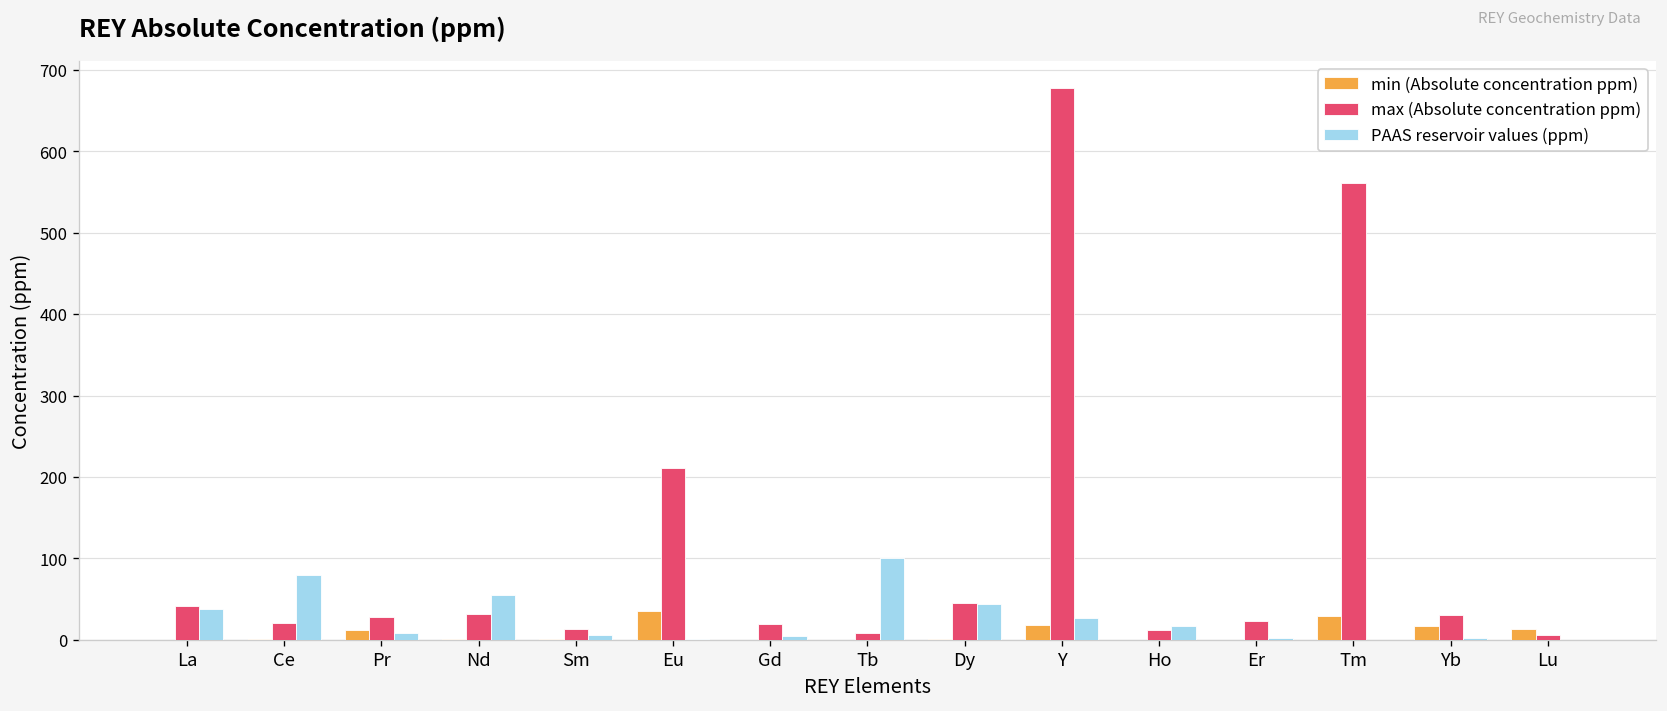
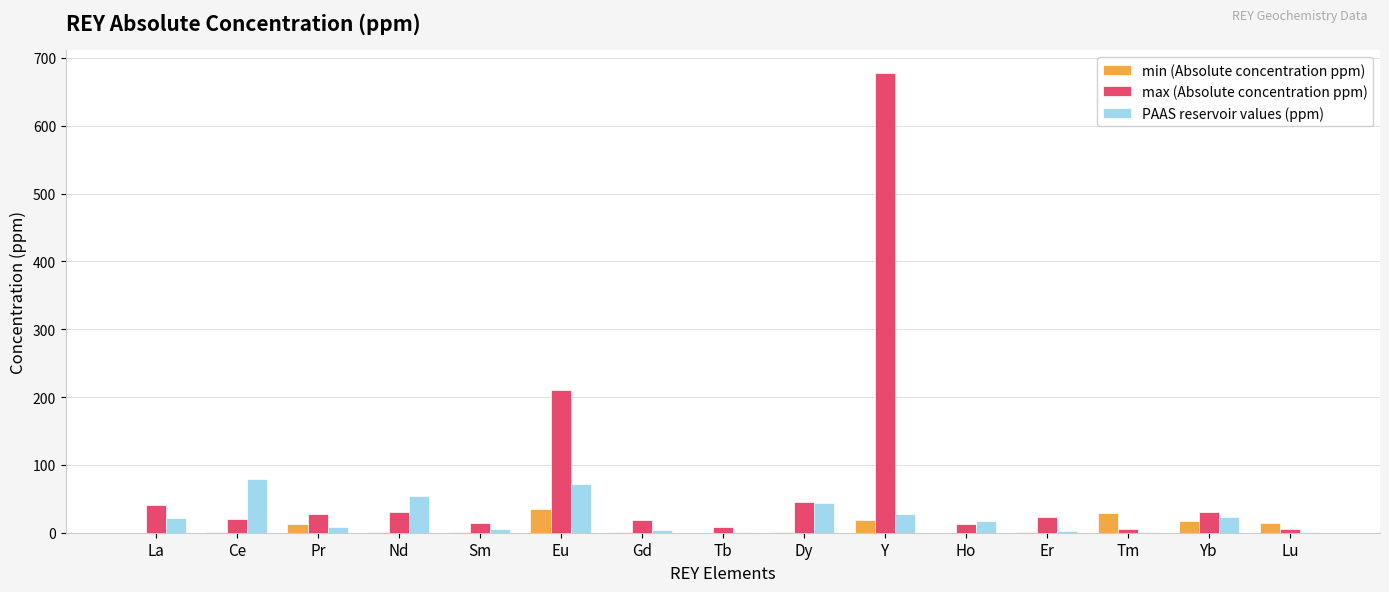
PAAS reservoir values (ppm), La: 40 -> 20
PAAS reservoir values (ppm), Eu: 0 -> 70
PAAS reservoir values (ppm), Tb: 100 -> 0
max (Absolute concentration ppm), Tm: 560 -> 10
PAAS reservoir values (ppm), Yb: 0 -> 20
